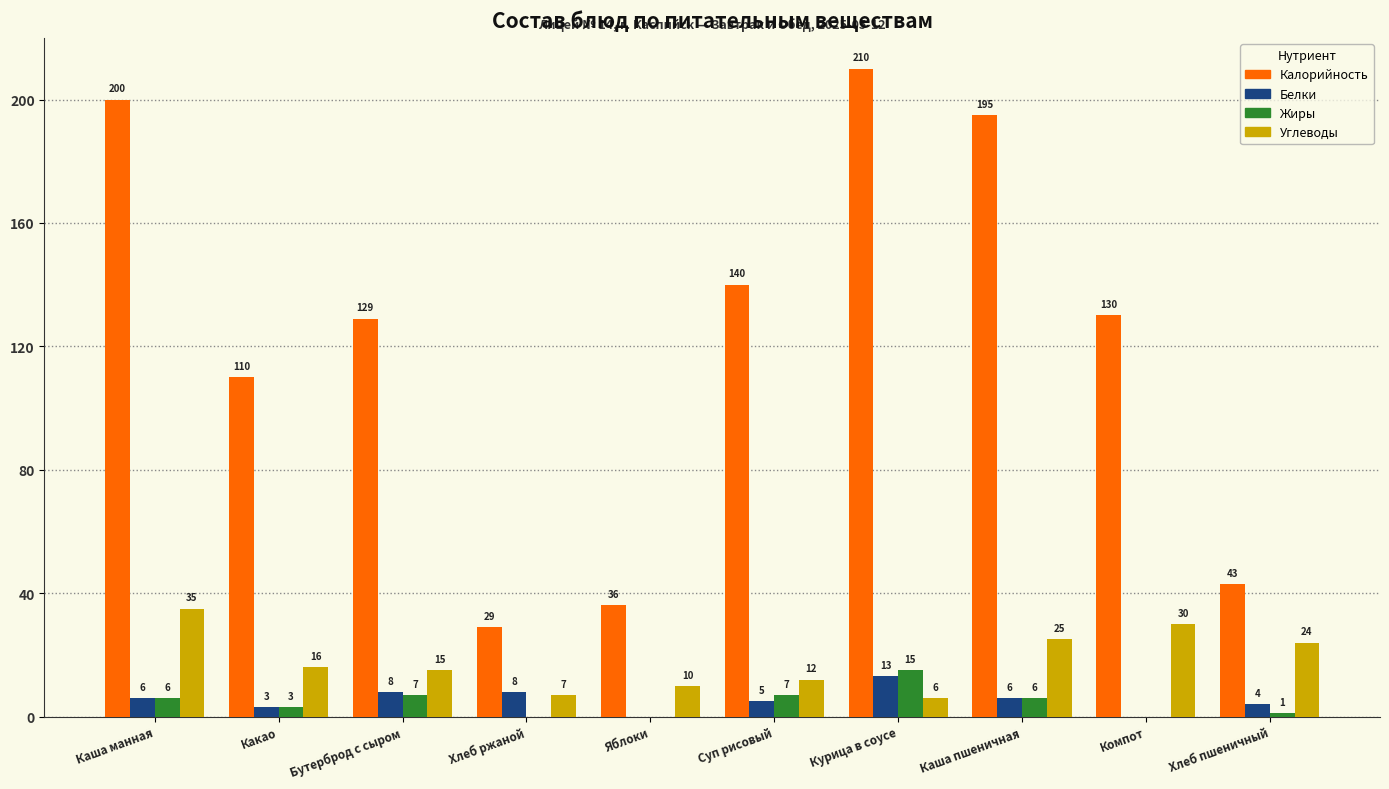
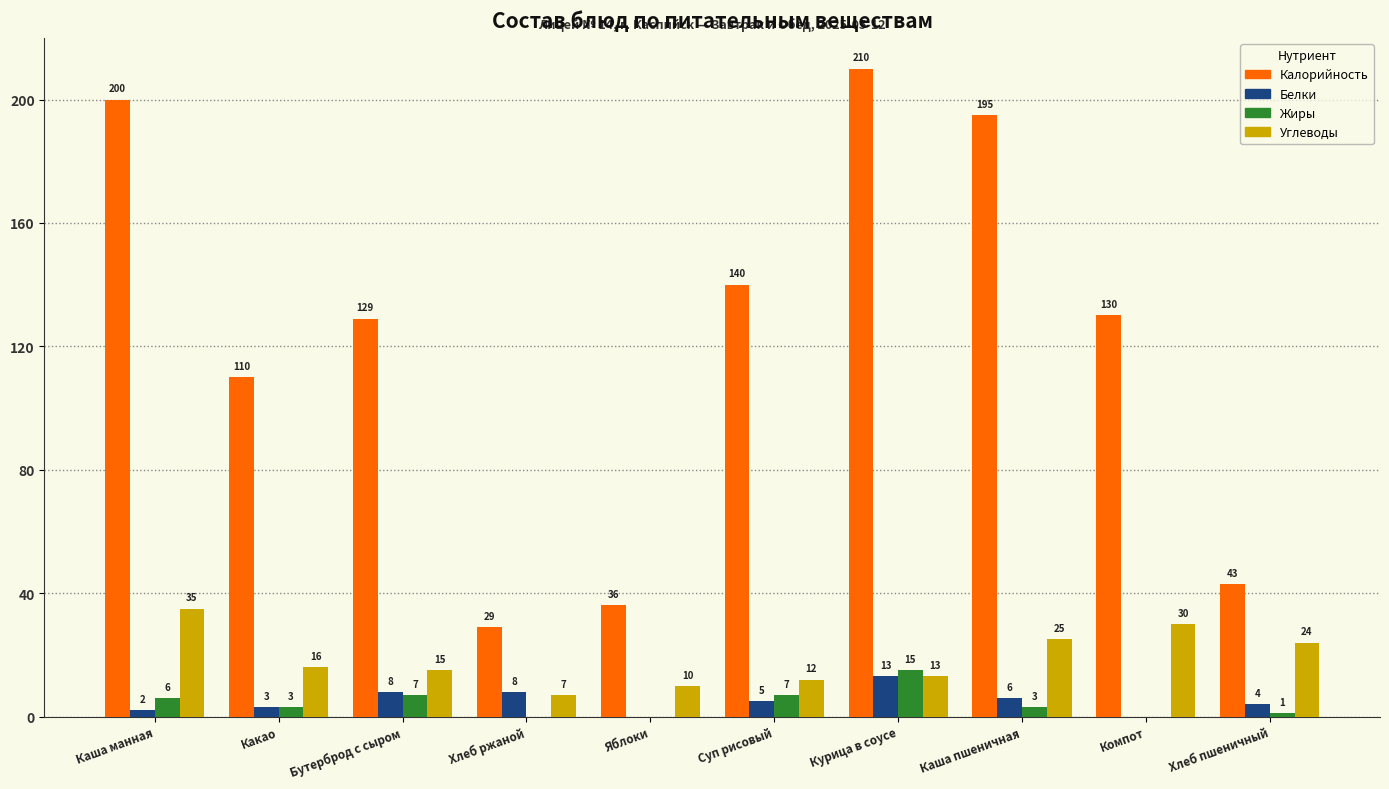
Белки, Каша манная: 6 -> 2
Углеводы, Курица в соусе: 6 -> 13
Жиры, Каша пшеничная: 6 -> 3
